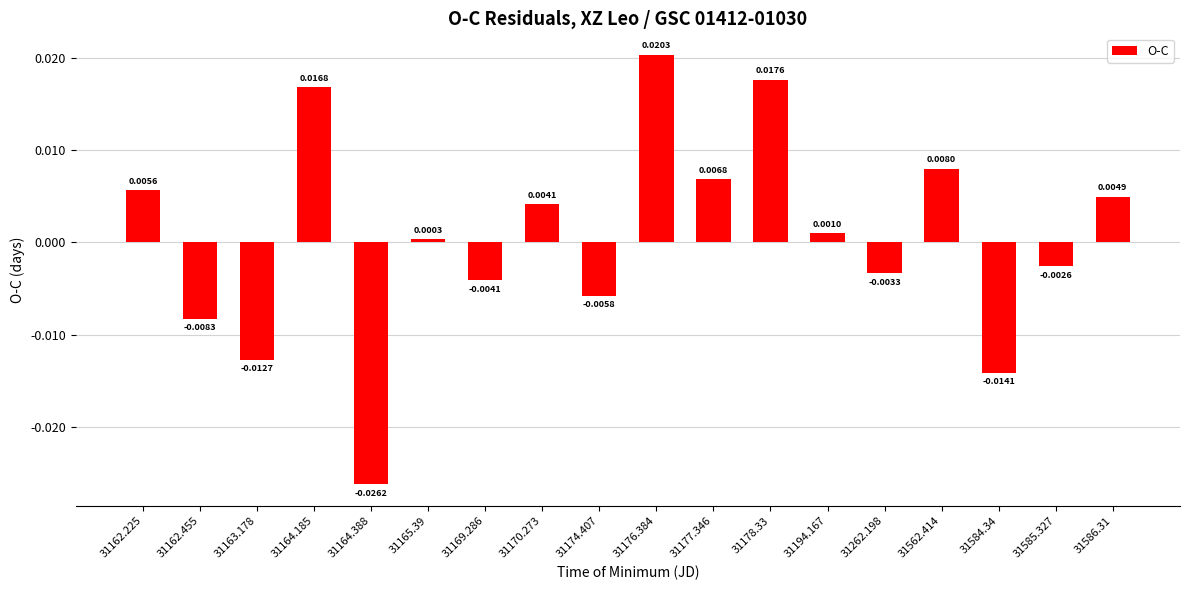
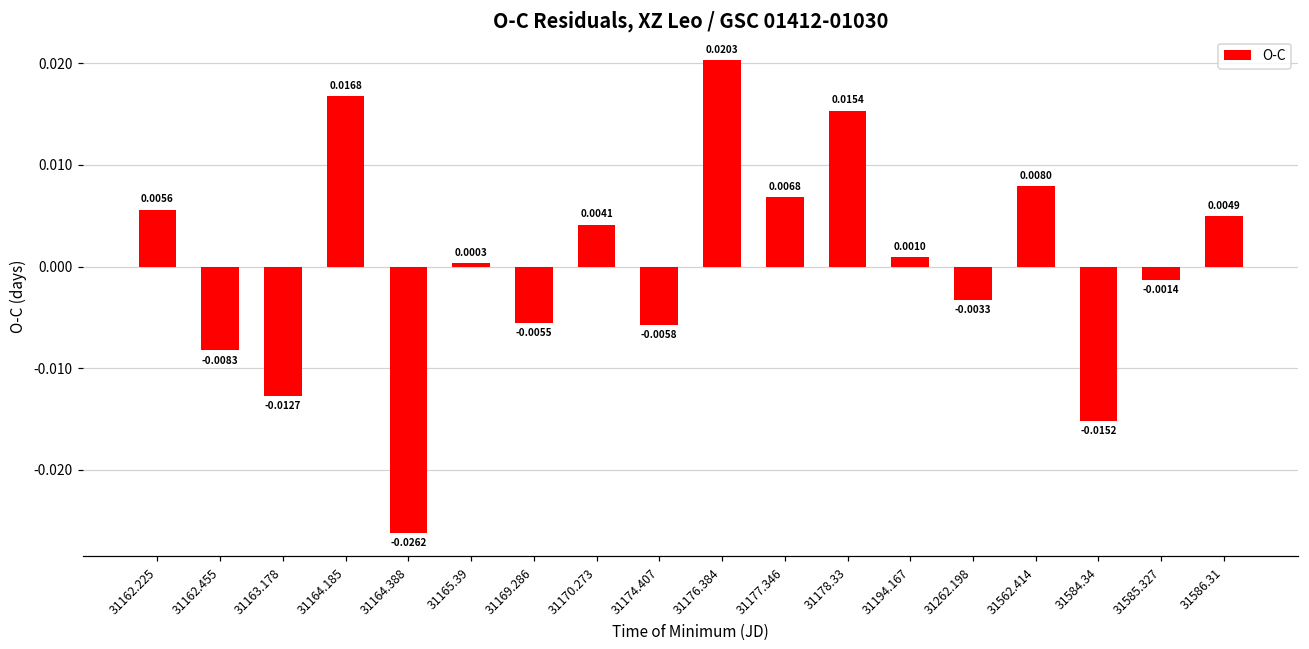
31169.286: -0.0041 -> -0.0055
31178.33: 0.0176 -> 0.0154
31584.34: -0.0141 -> -0.0152
31585.327: -0.0026 -> -0.0014
